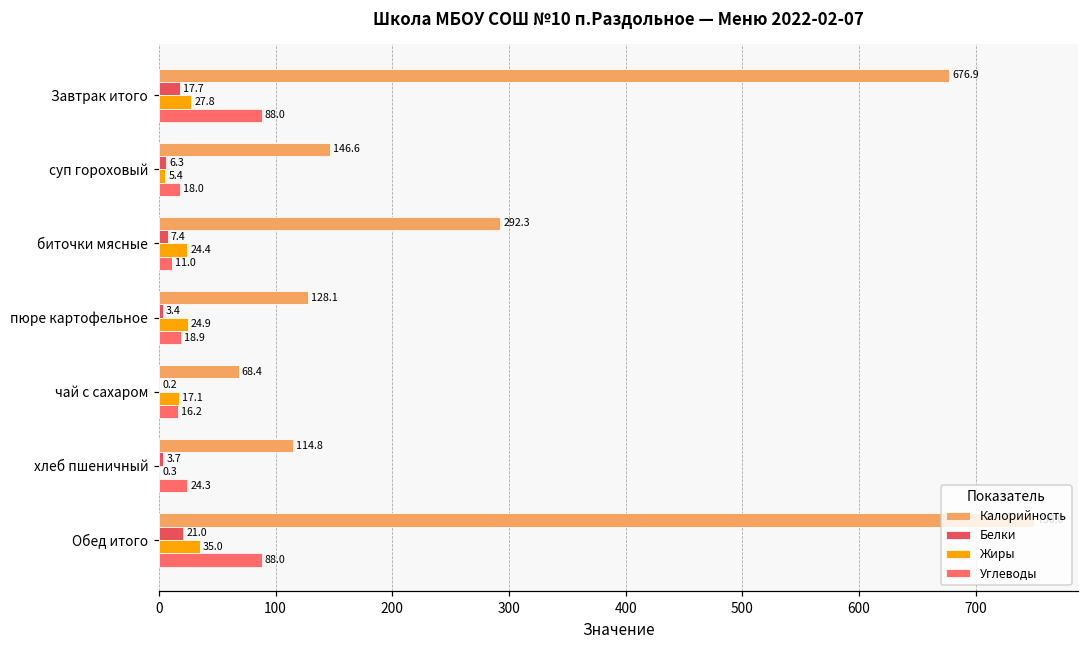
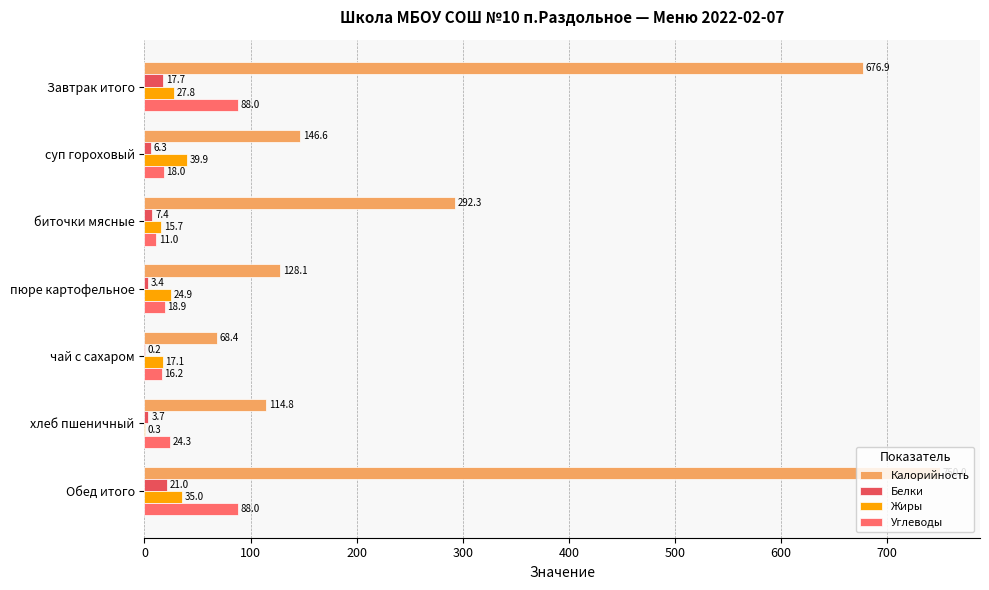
Жиры, суп гороховый: 5.4 -> 39.9
Жиры, биточки мясные: 24.4 -> 15.7
